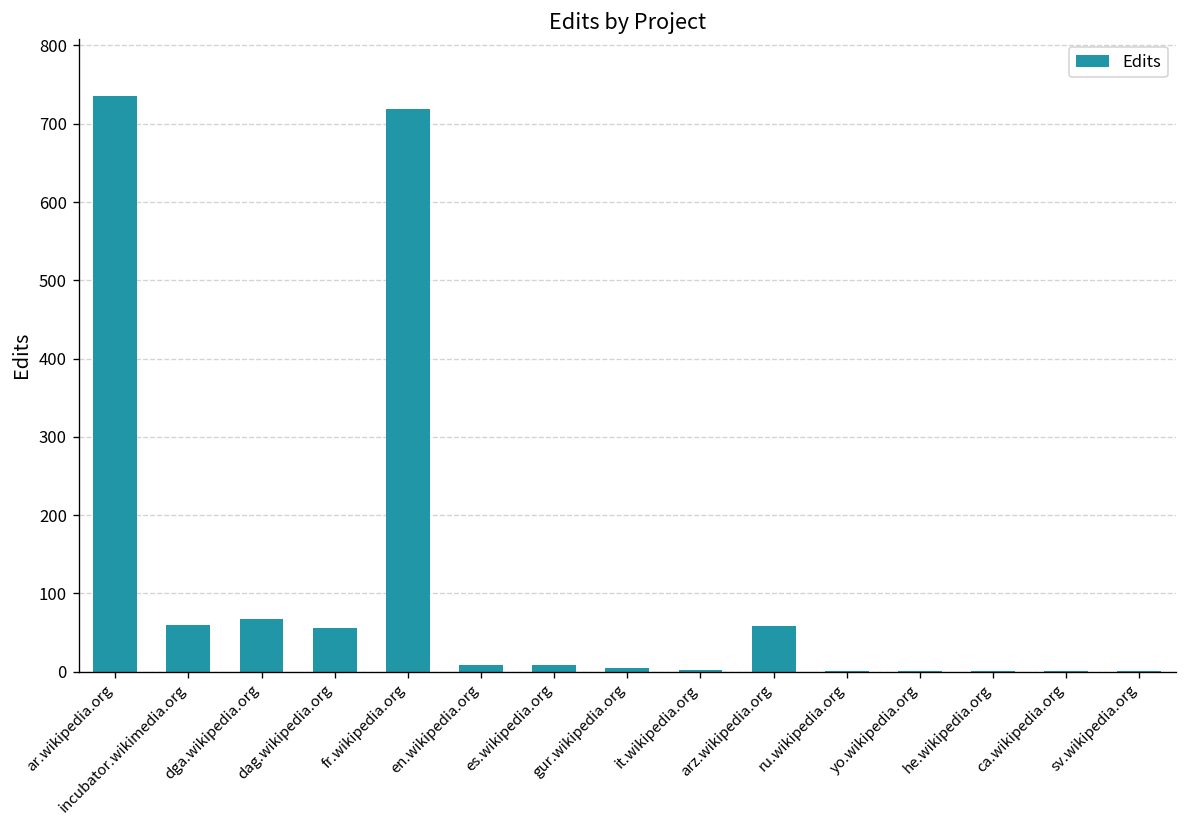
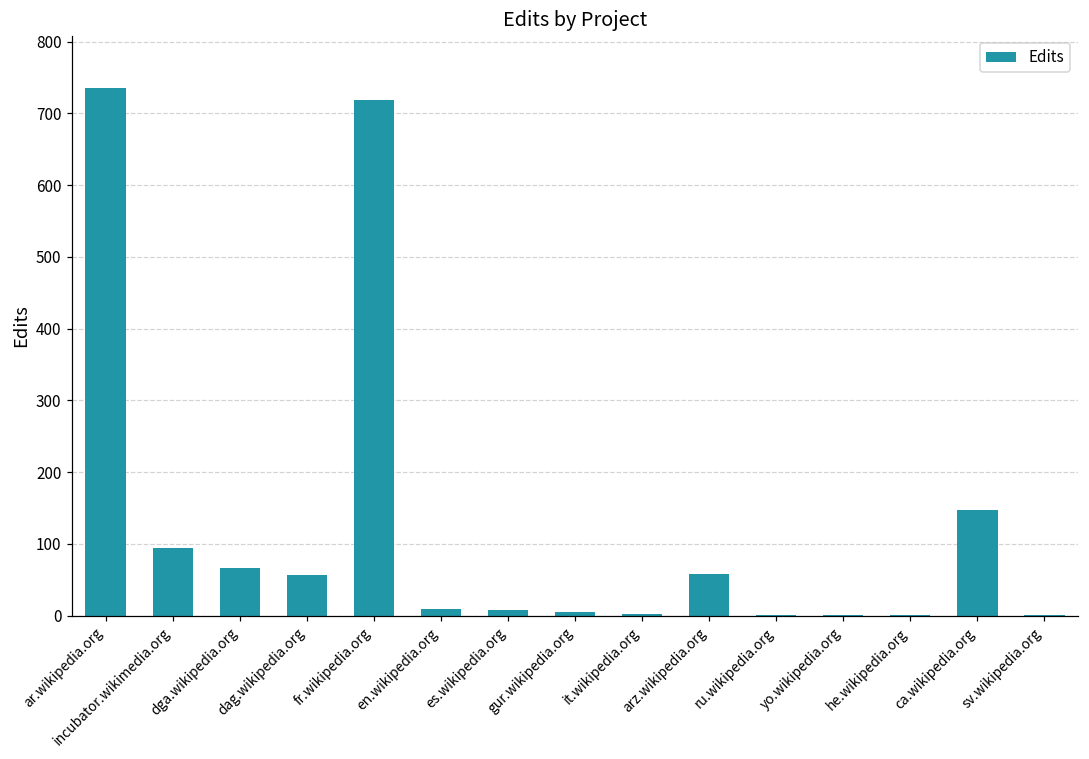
incubator.wikimedia.org: 60 -> 100
ca.wikipedia.org: 0 -> 150
